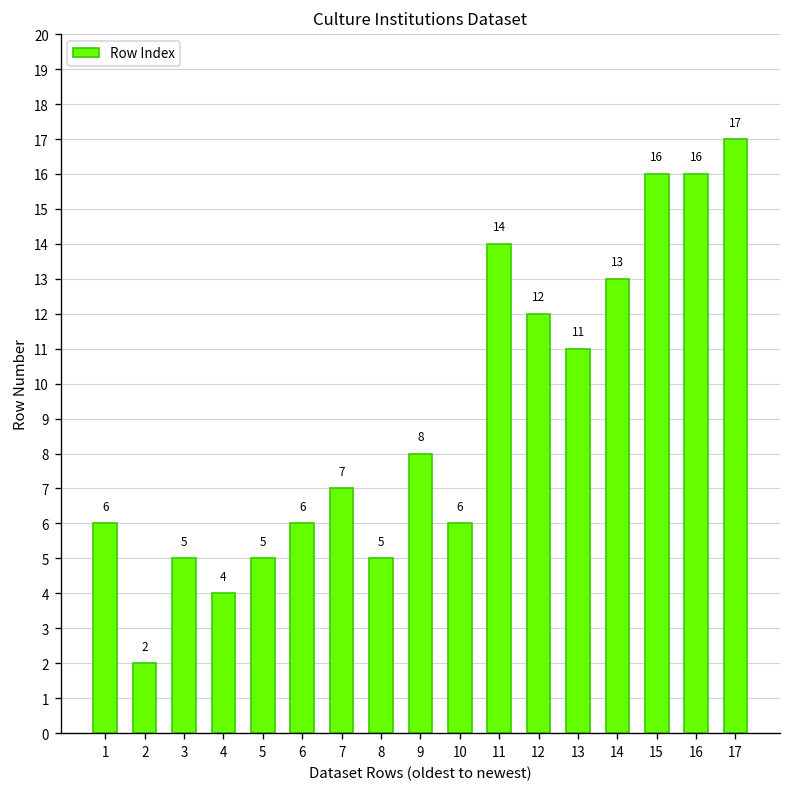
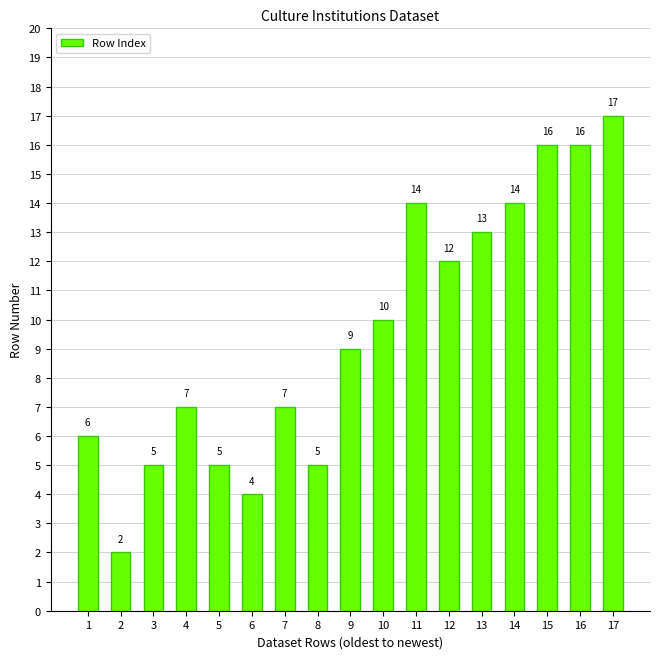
4: 4 -> 7
6: 6 -> 4
9: 8 -> 9
10: 6 -> 10
13: 11 -> 13
14: 13 -> 14
